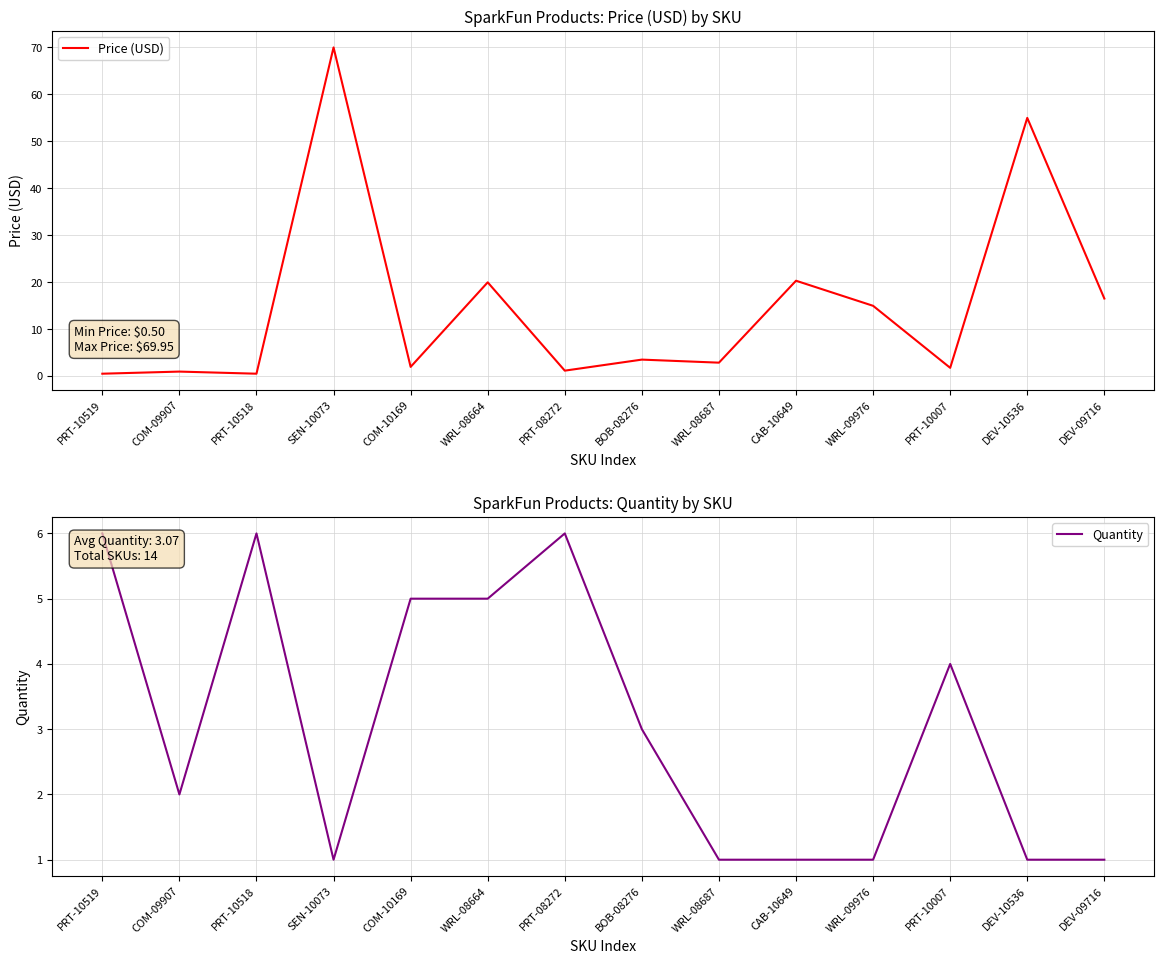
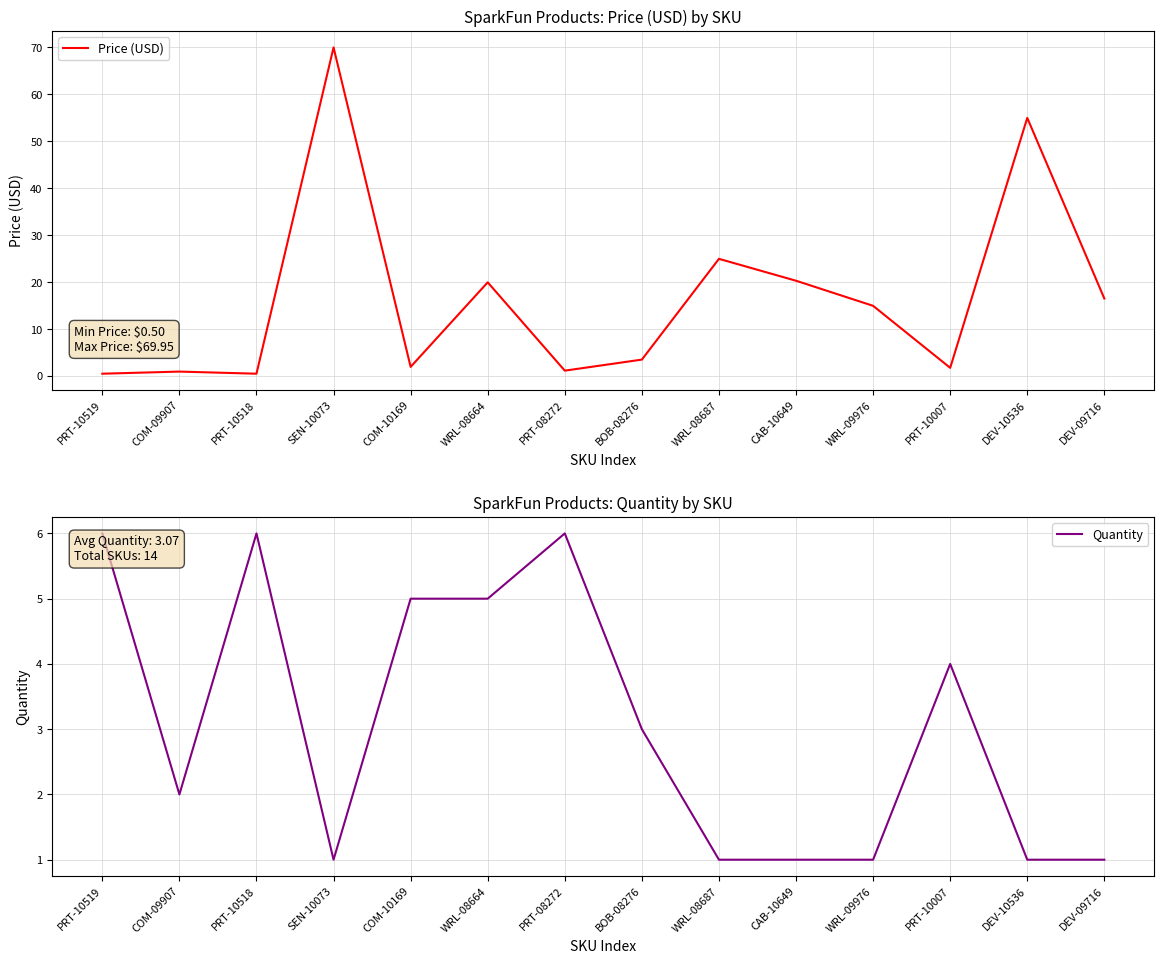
SparkFun Products: Price (USD) by SKU, WRL-08687: 3 -> 25
